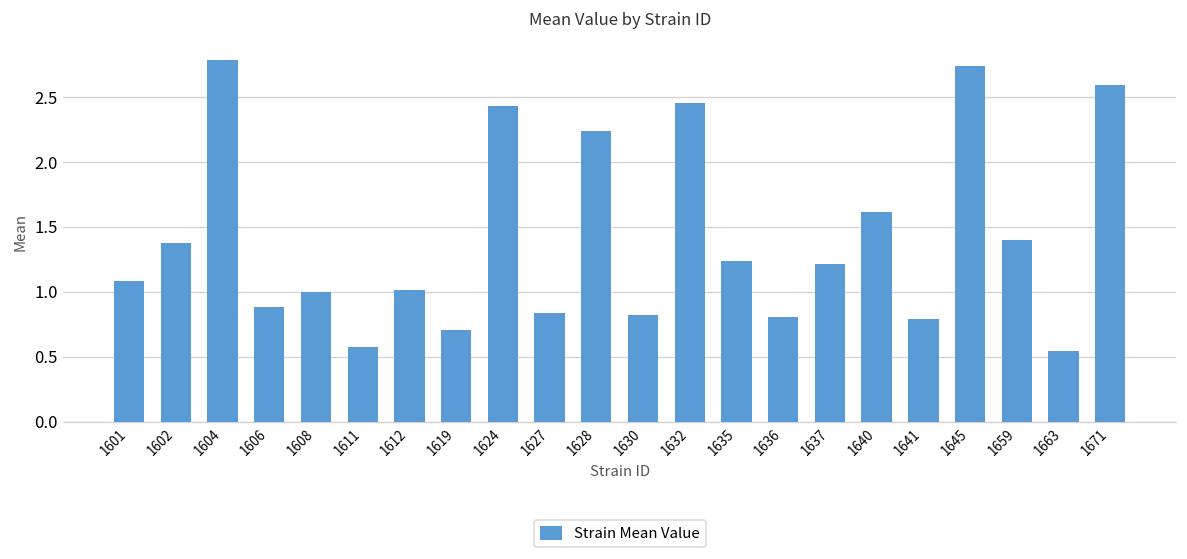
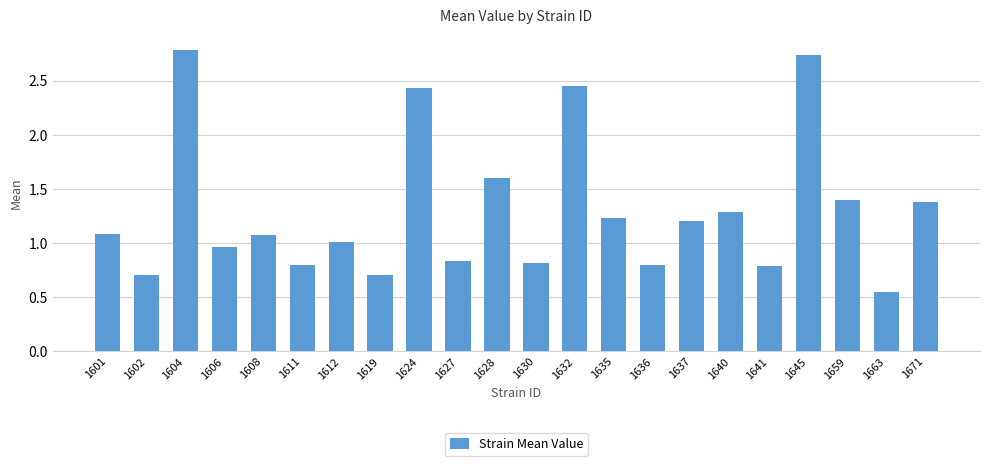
1602: 1.37 -> 0.70
1606: 0.88 -> 0.97
1608: 1.00 -> 1.08
1611: 0.58 -> 0.80
1628: 2.24 -> 1.60
1640: 1.62 -> 1.29
1671: 2.59 -> 1.38
